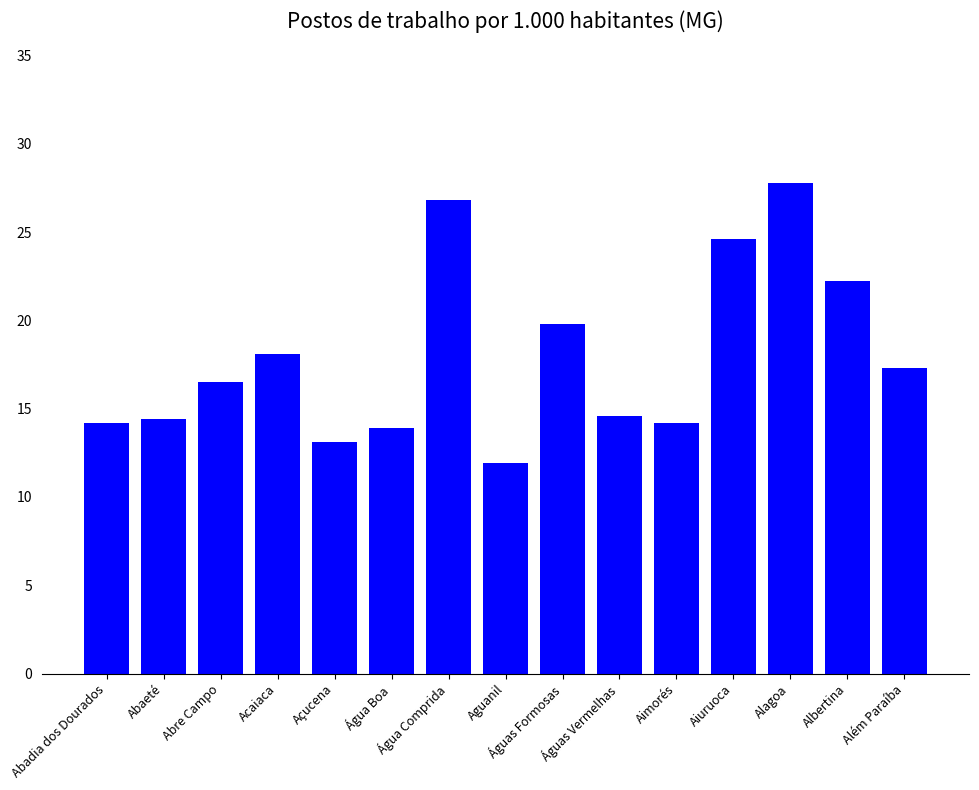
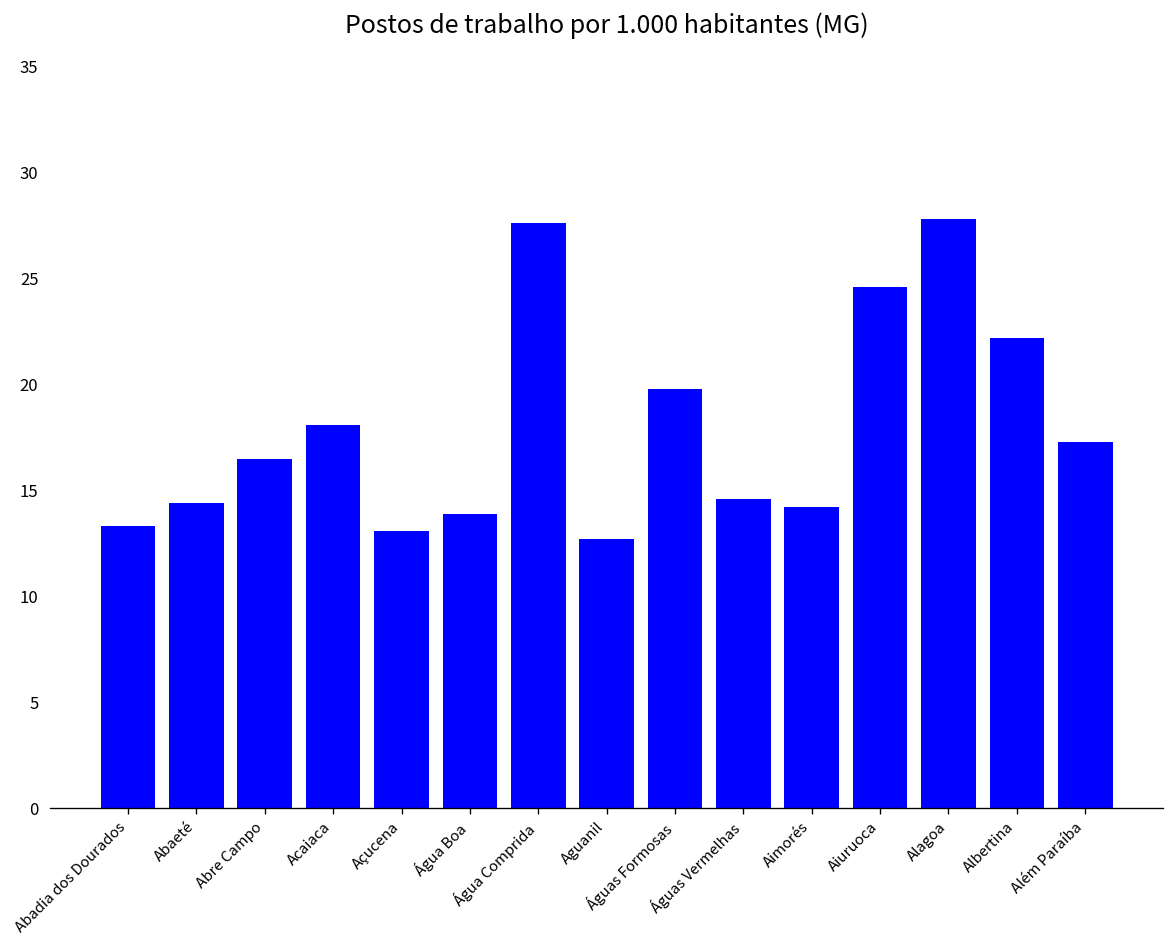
Abadia dos Dourados: 14.2 -> 13.3
Água Comprida: 26.8 -> 27.6
Aguanil: 11.9 -> 12.7
